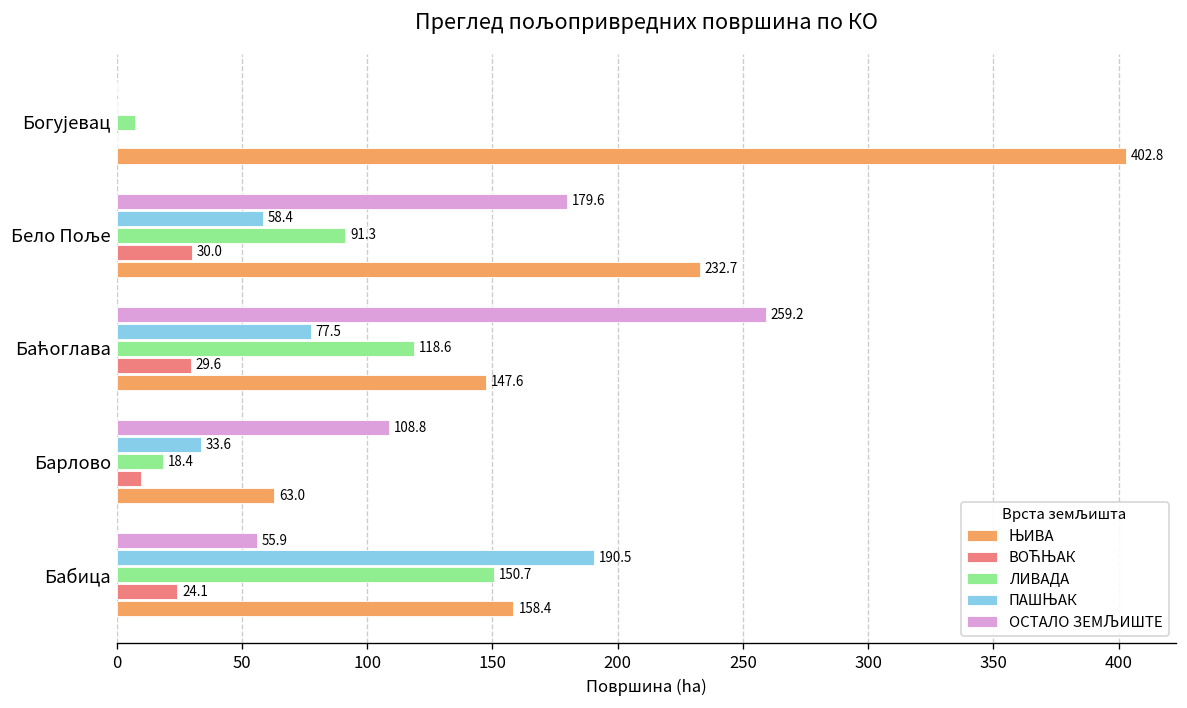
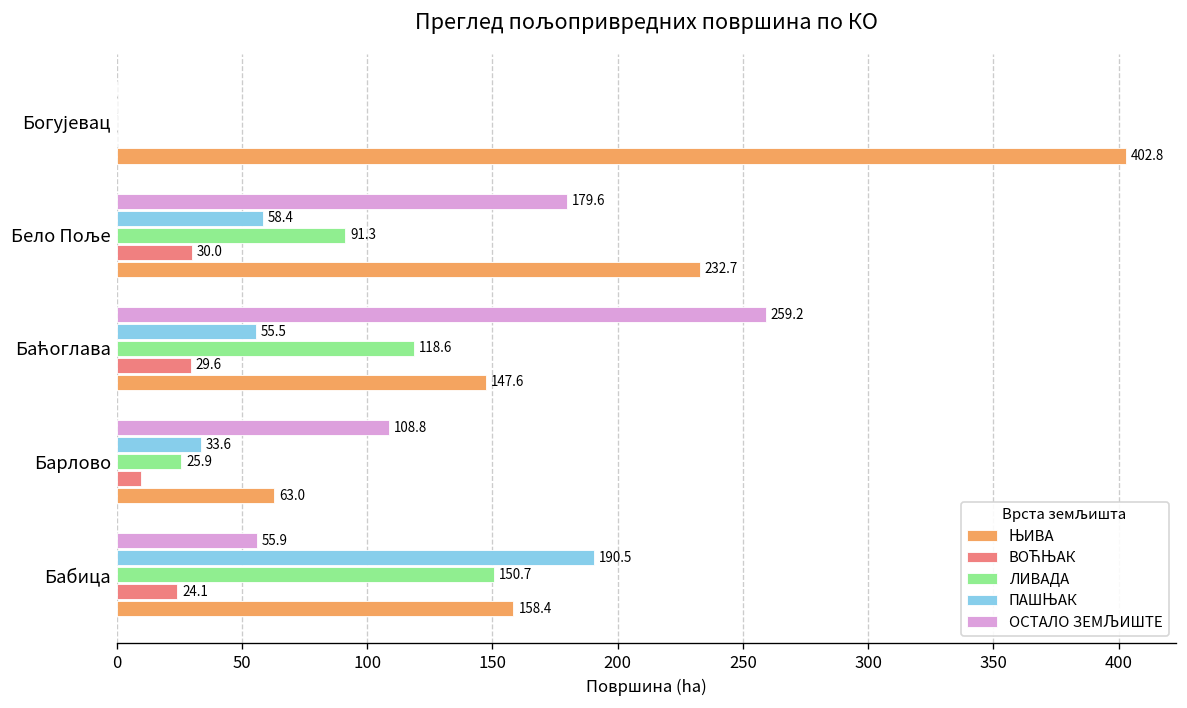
ЛИВАДА, Богујевац: 7 -> 0
ПАШЊАК, Баћоглава: 77.5 -> 55.5
ЛИВАДА, Барлово: 18.4 -> 25.9
